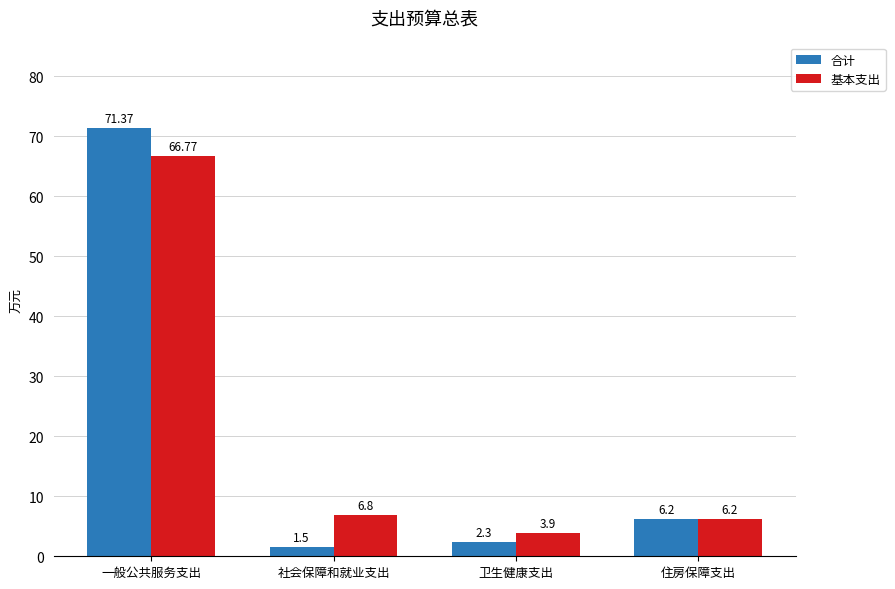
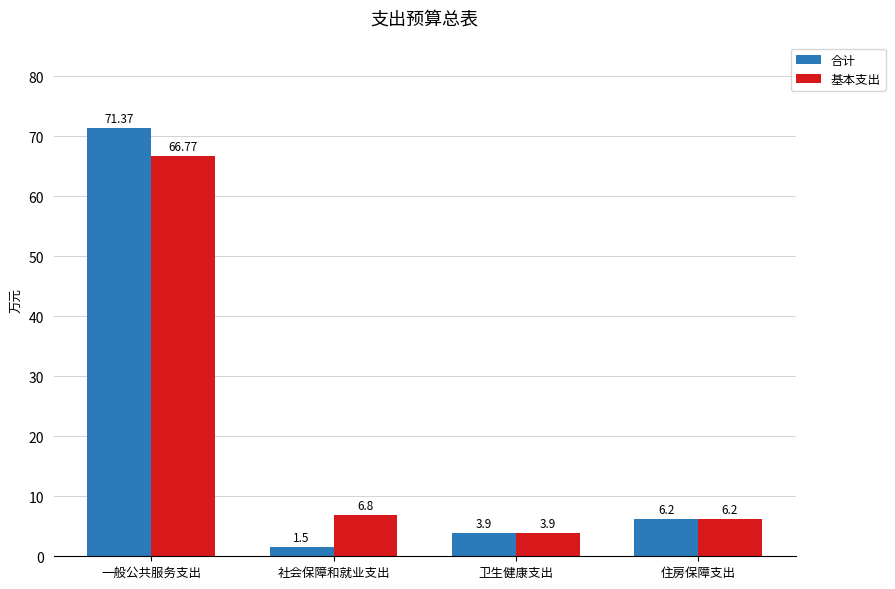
合计, 卫生健康支出: 2.3 -> 3.9
